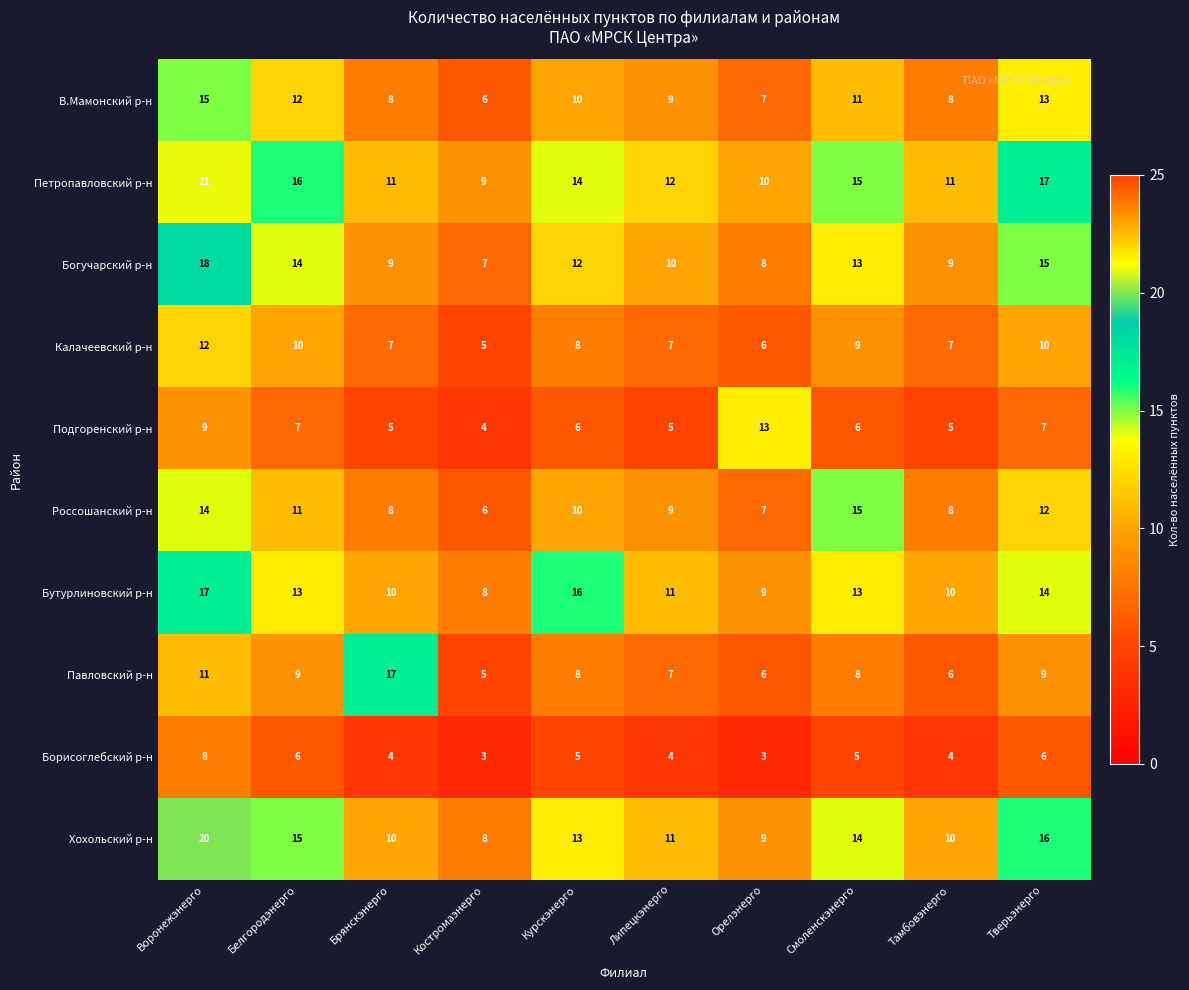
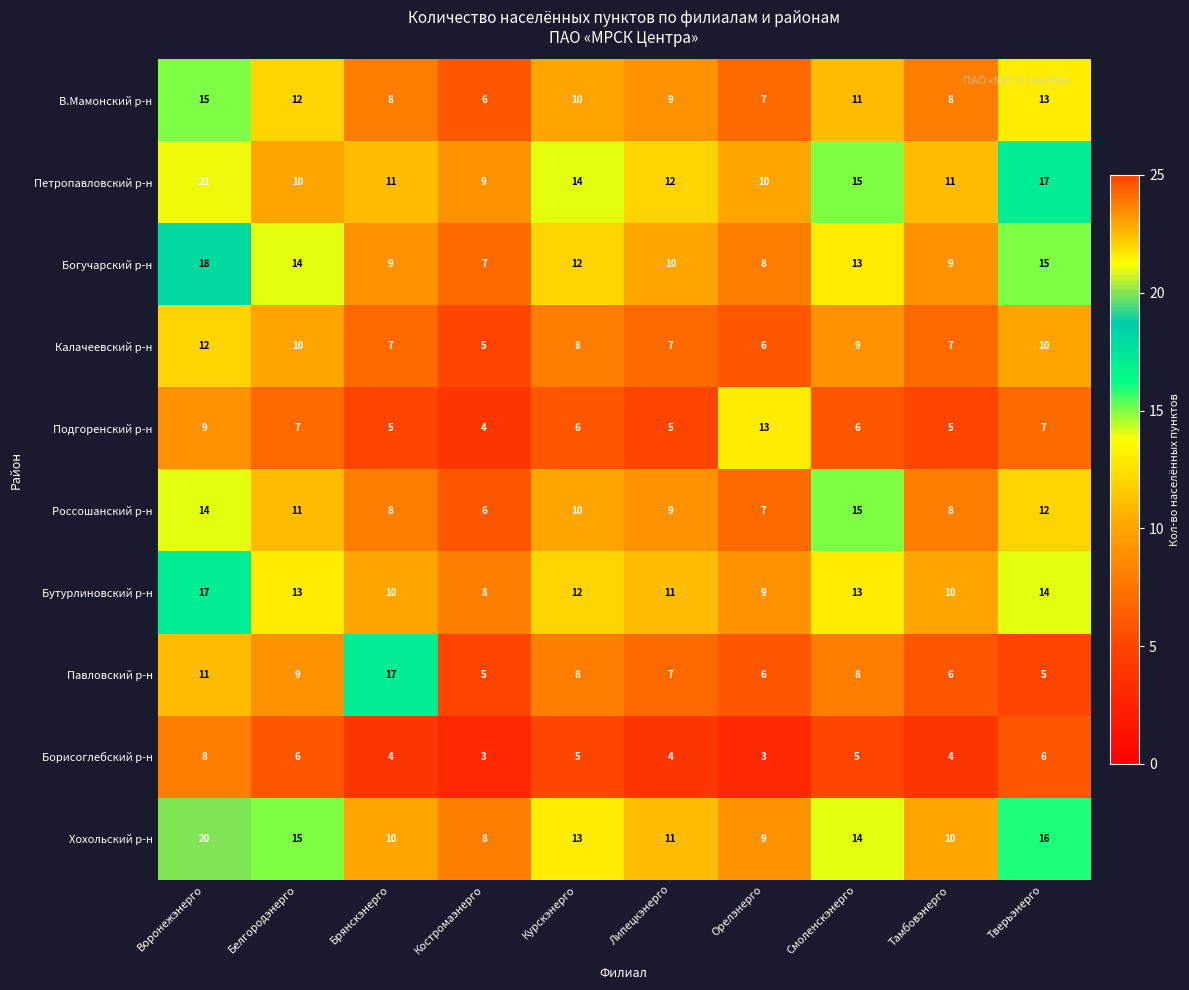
Петропавловский р-н, Белгородэнерго: 16 -> 10
Бутурлиновский р-н, Курскэнерго: 16 -> 12
Павловский р-н, Тверьэнерго: 9 -> 5
